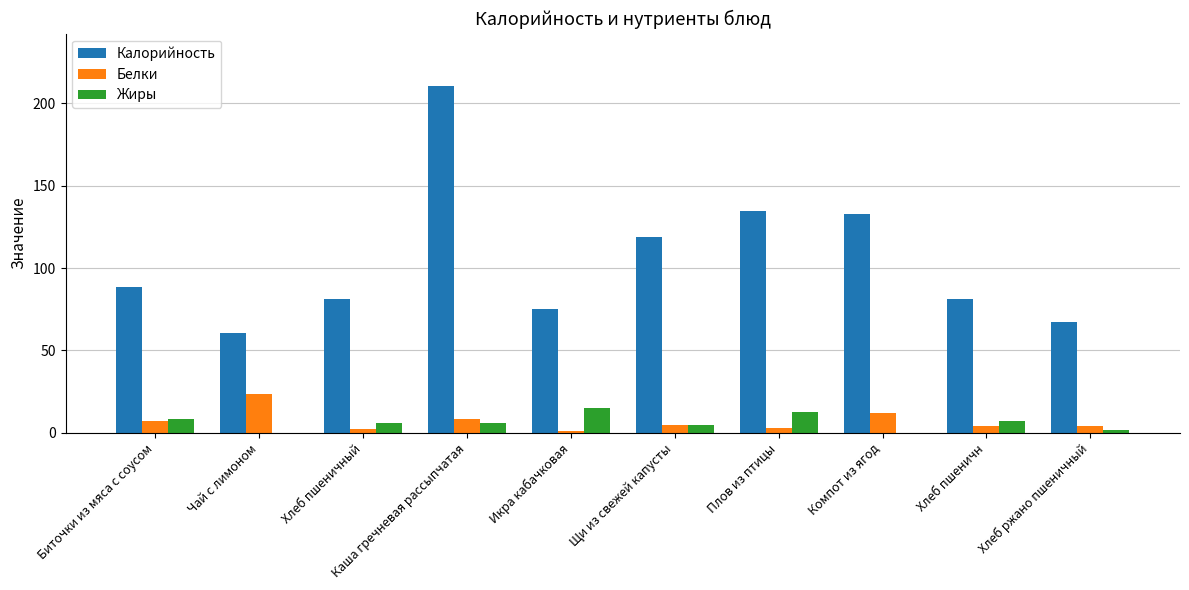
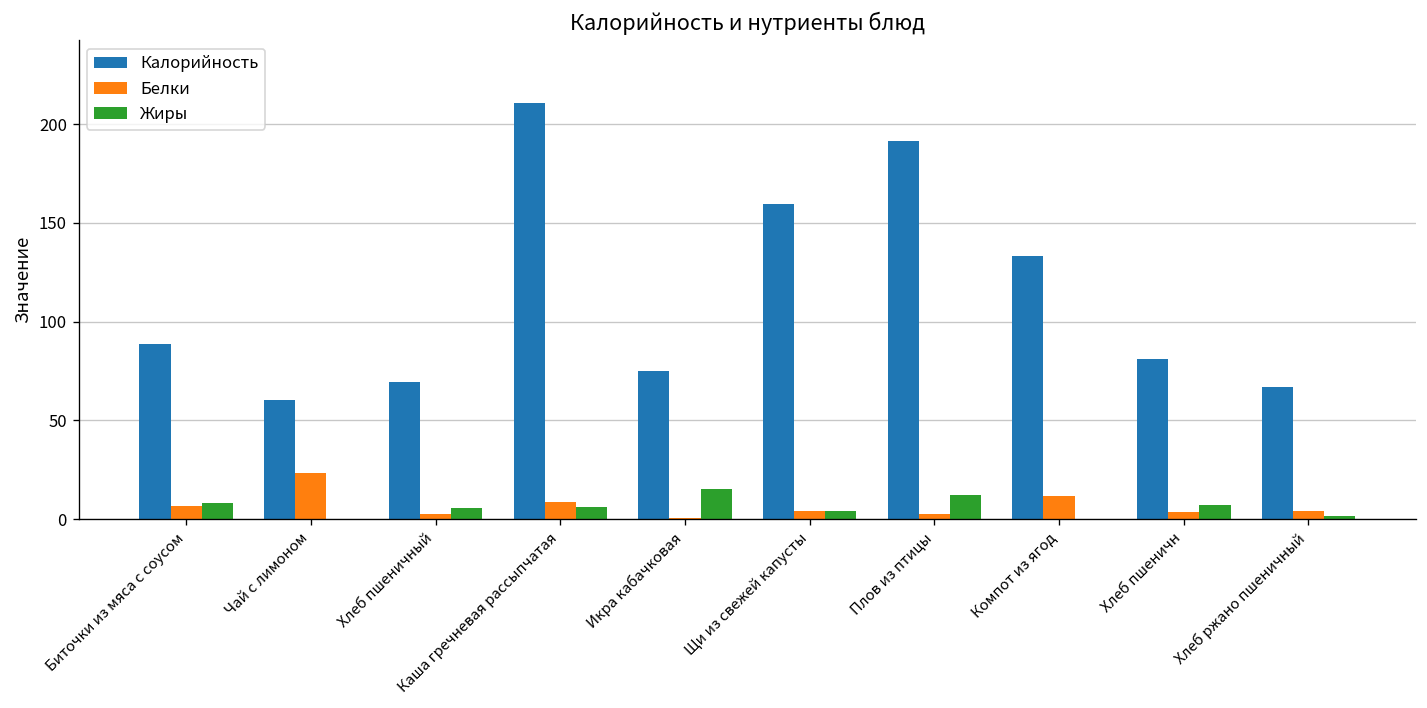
Калорийность, Хлеб пшеничный: 81 -> 70
Калорийность, Щи из свежей капусты: 119 -> 159
Калорийность, Плов из птицы: 135 -> 191
